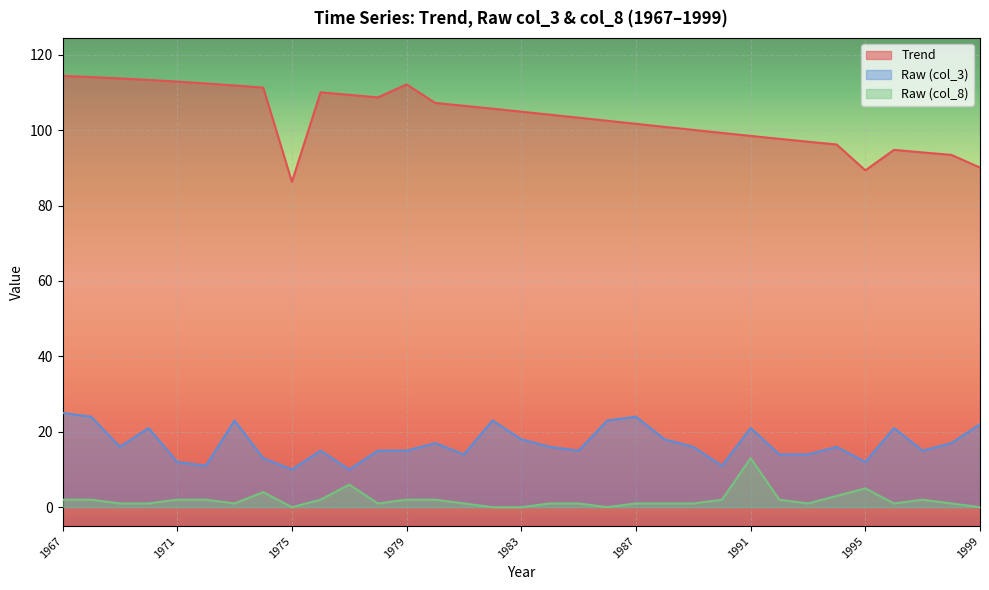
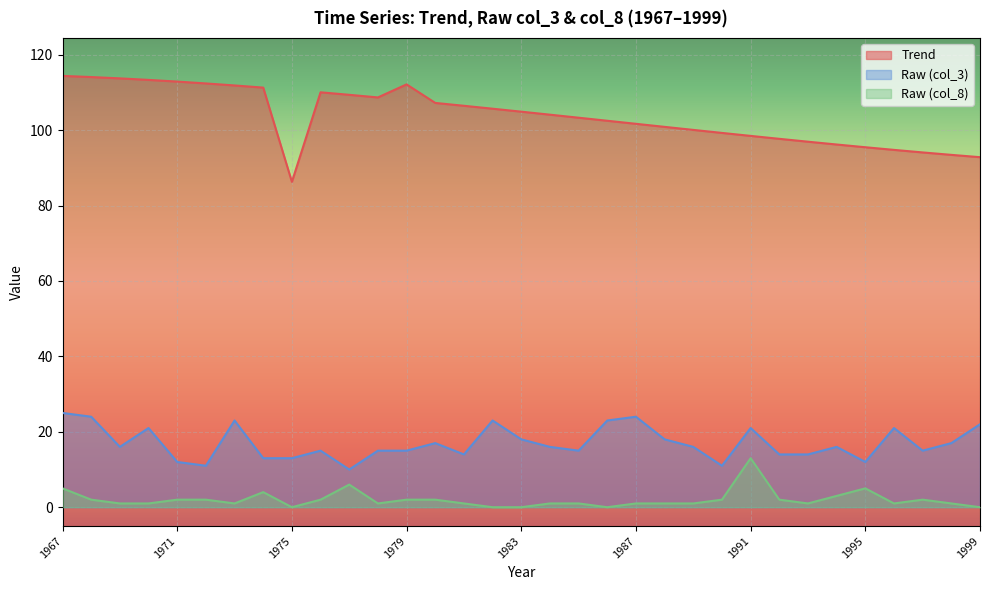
Raw (col_8), 1967: 2 -> 5
Raw (col_3), 1975: 10 -> 13
Trend, 1995: 89 -> 95
Trend, 1999: 90 -> 93
